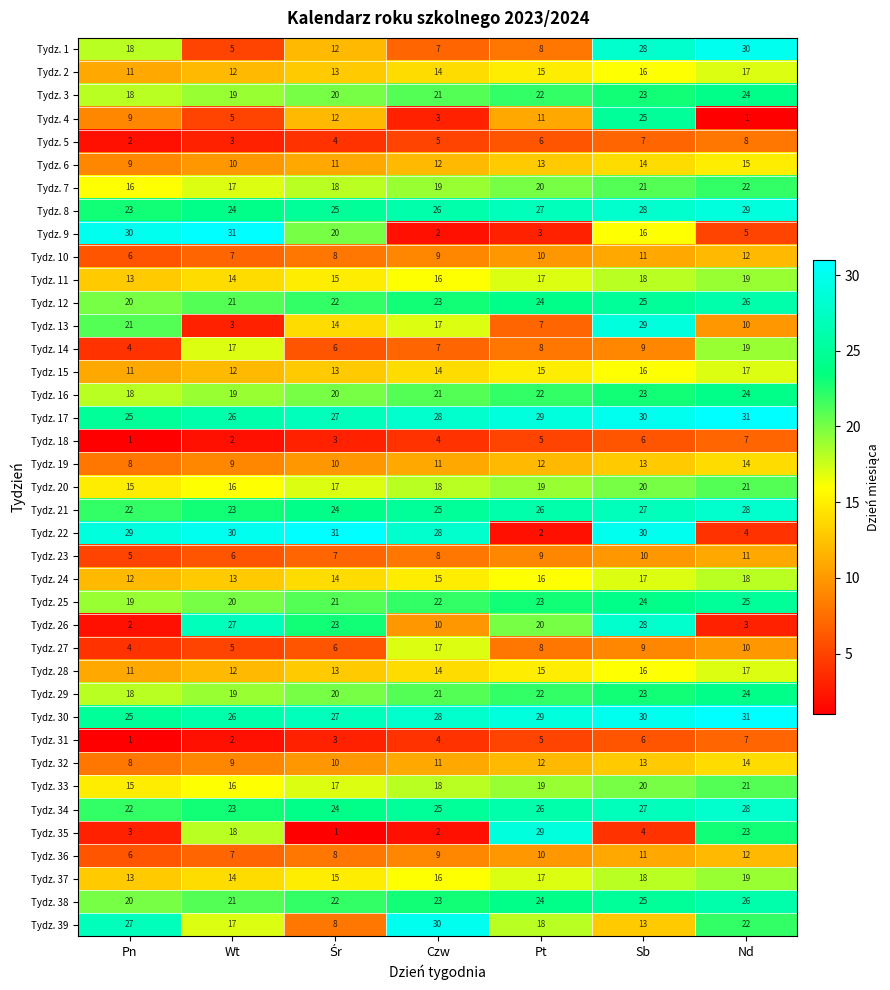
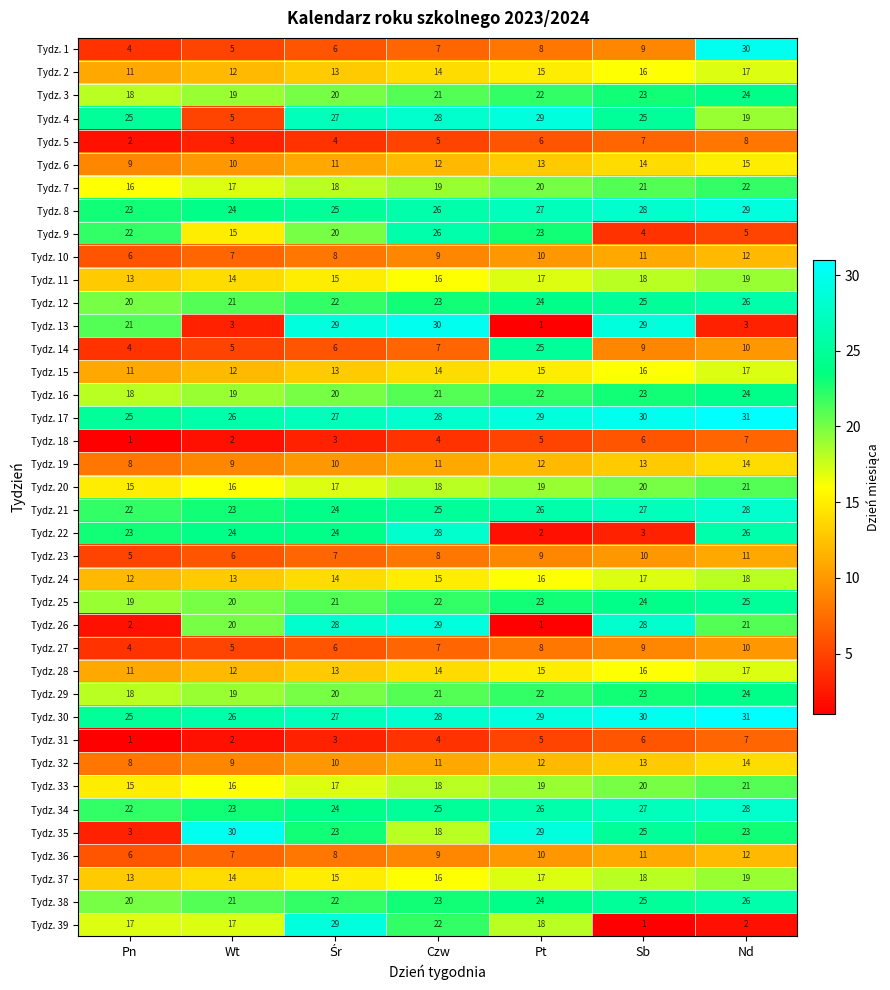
Tydz. 1, Pn: 18 -> 4
Tydz. 1, Śr: 12 -> 6
Tydz. 1, Sb: 28 -> 9
Tydz. 4, Pn: 9 -> 25
Tydz. 4, Śr: 12 -> 27
Tydz. 4, Czw: 3 -> 28
Tydz. 4, Pt: 11 -> 29
Tydz. 4, Nd: 1 -> 19
Tydz. 9, Pn: 30 -> 22
Tydz. 9, Wt: 31 -> 15
Tydz. 9, Czw: 2 -> 26
Tydz. 9, Pt: 3 -> 23
Tydz. 9, Sb: 16 -> 4
Tydz. 13, Śr: 14 -> 29
Tydz. 13, Czw: 17 -> 30
Tydz. 13, Pt: 7 -> 1
Tydz. 13, Nd: 10 -> 3
Tydz. 14, Wt: 17 -> 5
Tydz. 14, Pt: 8 -> 25
Tydz. 14, Nd: 19 -> 10
Tydz. 22, Pn: 29 -> 23
Tydz. 22, Wt: 30 -> 24
Tydz. 22, Śr: 31 -> 24
Tydz. 22, Sb: 30 -> 3
Tydz. 22, Nd: 4 -> 26
Tydz. 26, Wt: 27 -> 20
Tydz. 26, Śr: 23 -> 28
Tydz. 26, Czw: 10 -> 29
Tydz. 26, Pt: 20 -> 1
Tydz. 26, Nd: 3 -> 21
Tydz. 27, Czw: 17 -> 7
Tydz. 35, Wt: 18 -> 30
Tydz. 35, Śr: 1 -> 23
Tydz. 35, Czw: 2 -> 18
Tydz. 35, Sb: 4 -> 25
Tydz. 39, Pn: 27 -> 17
Tydz. 39, Śr: 8 -> 29
Tydz. 39, Czw: 30 -> 22
Tydz. 39, Sb: 13 -> 1
Tydz. 39, Nd: 22 -> 2
